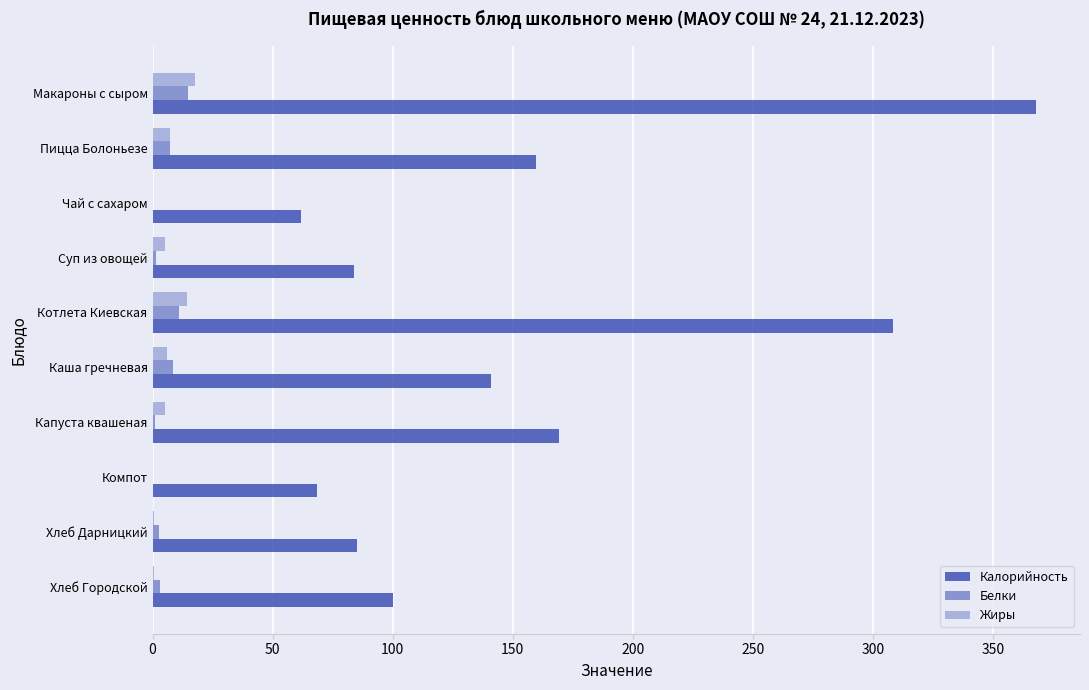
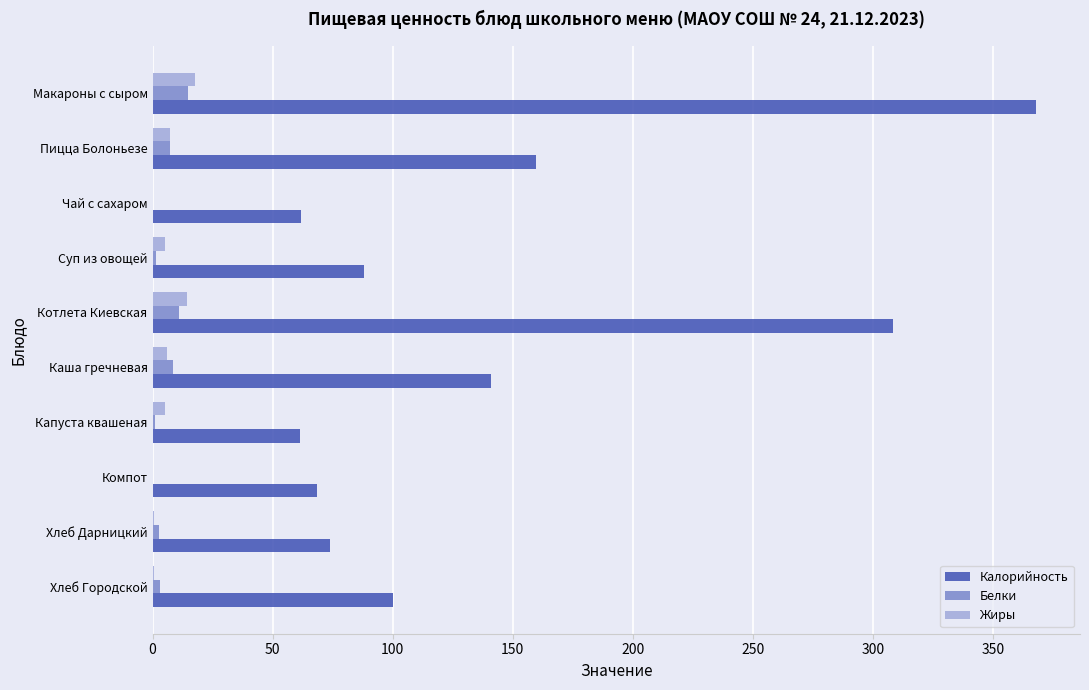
Калорийность, Суп из овощей: 84 -> 88
Калорийность, Капуста квашеная: 169 -> 61
Калорийность, Хлеб Дарницкий: 85 -> 74
